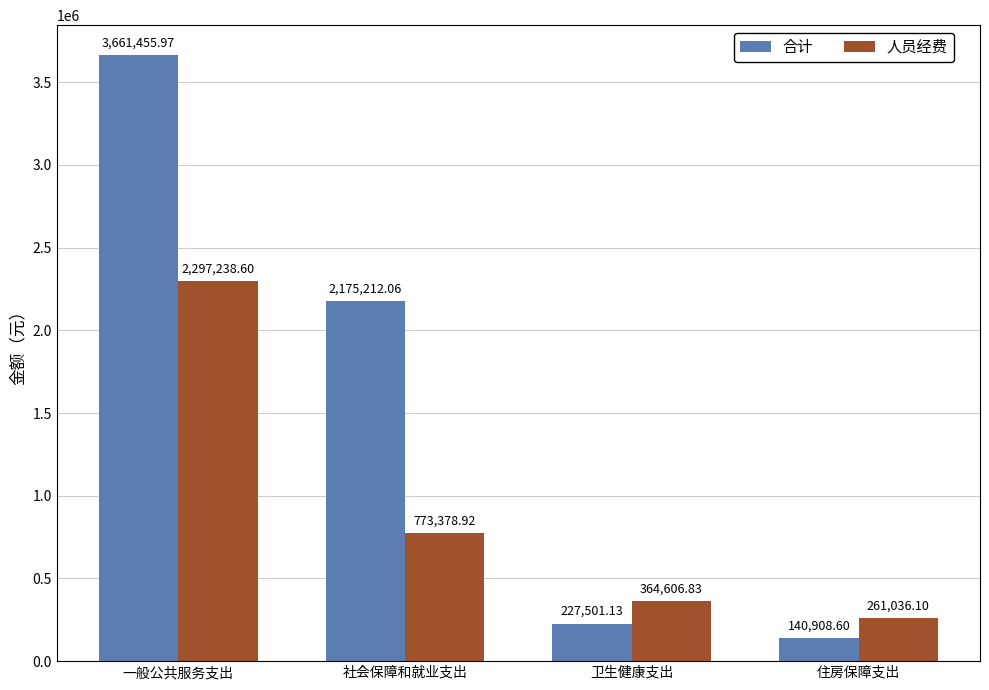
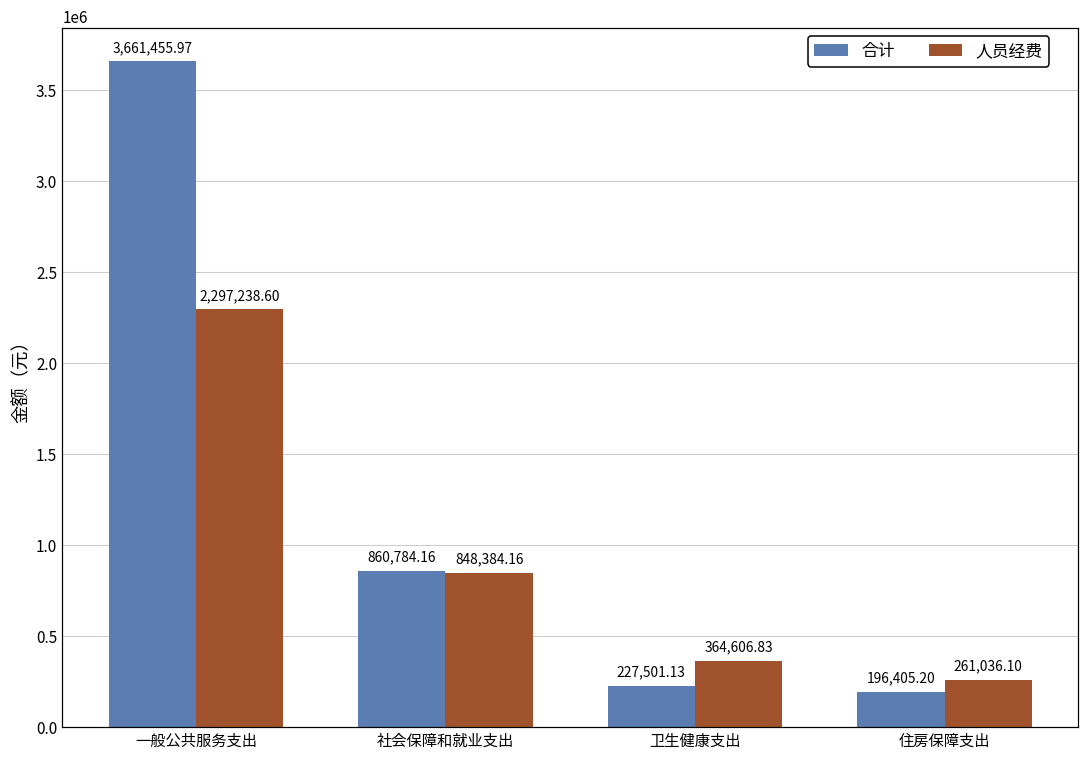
合计, 社会保障和就业支出: 2,175,212.06 -> 860,784.16
人员经费, 社会保障和就业支出: 773,378.92 -> 848,384.16
合计, 住房保障支出: 140,908.60 -> 196,405.20
